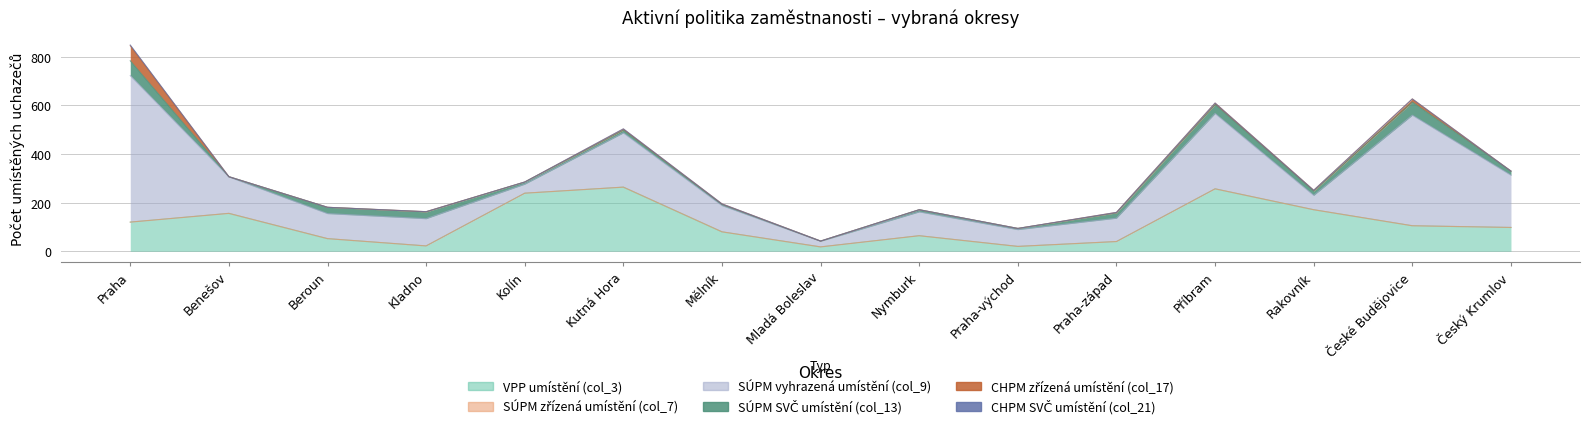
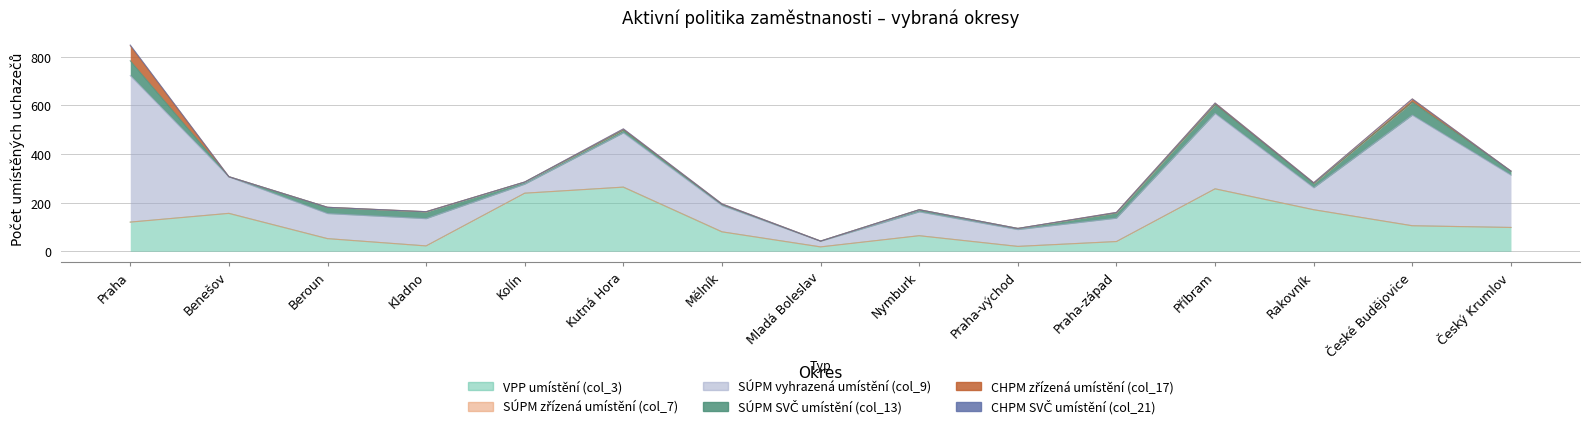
SÚPM vyhrazená umístění (col_9), Rakovník: 60 -> 90
